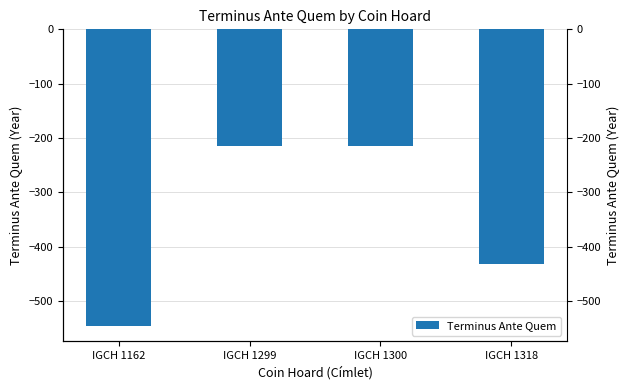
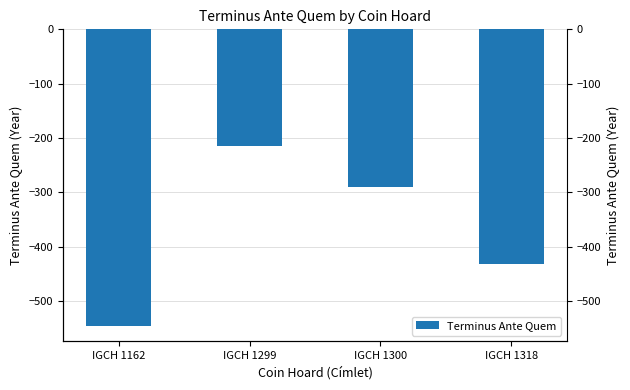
IGCH 1300: -210 -> -290
